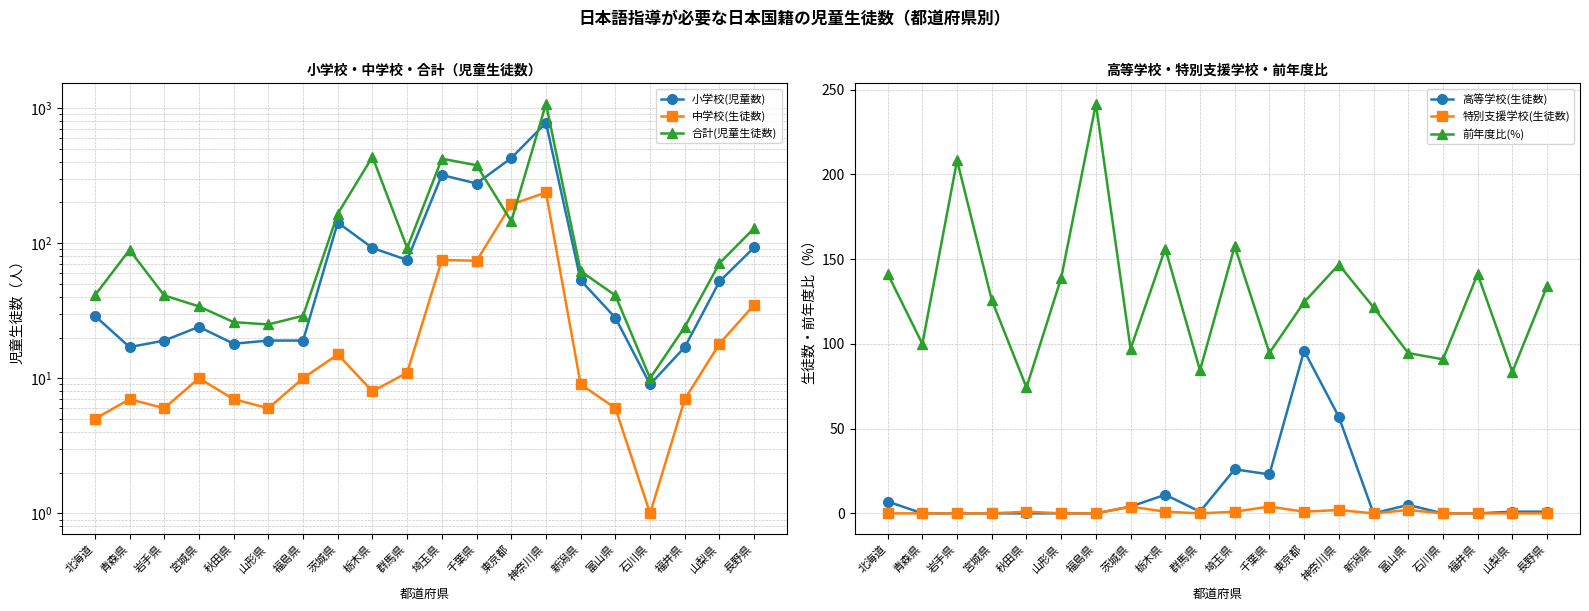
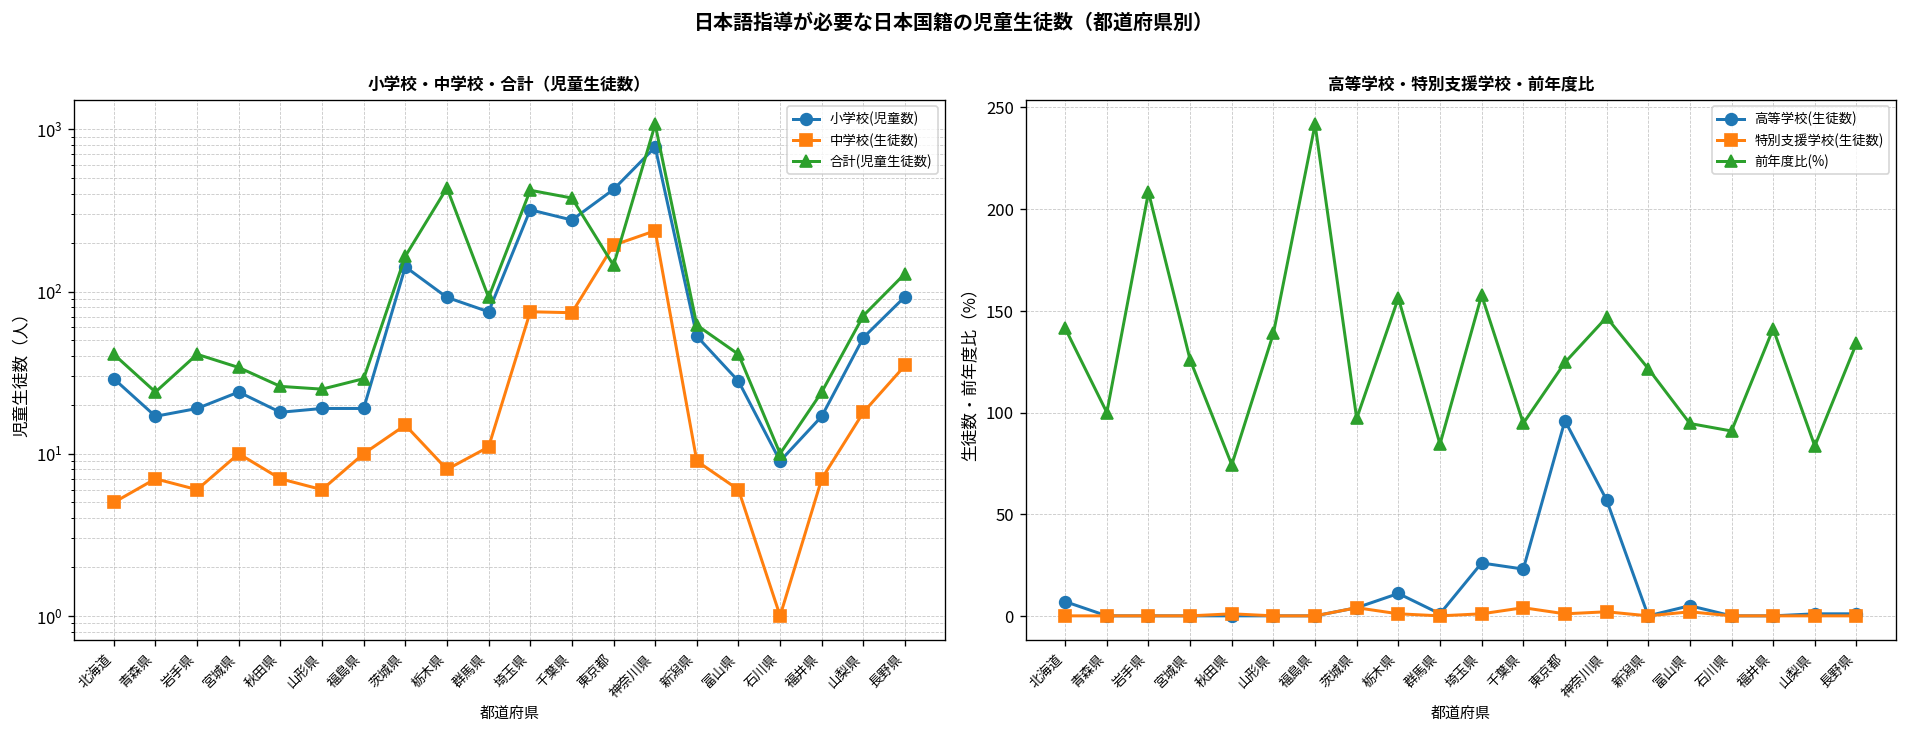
小学校・中学校・合計（児童生徒数）, 合計(児童生徒数), 青森県: 90 -> 24
